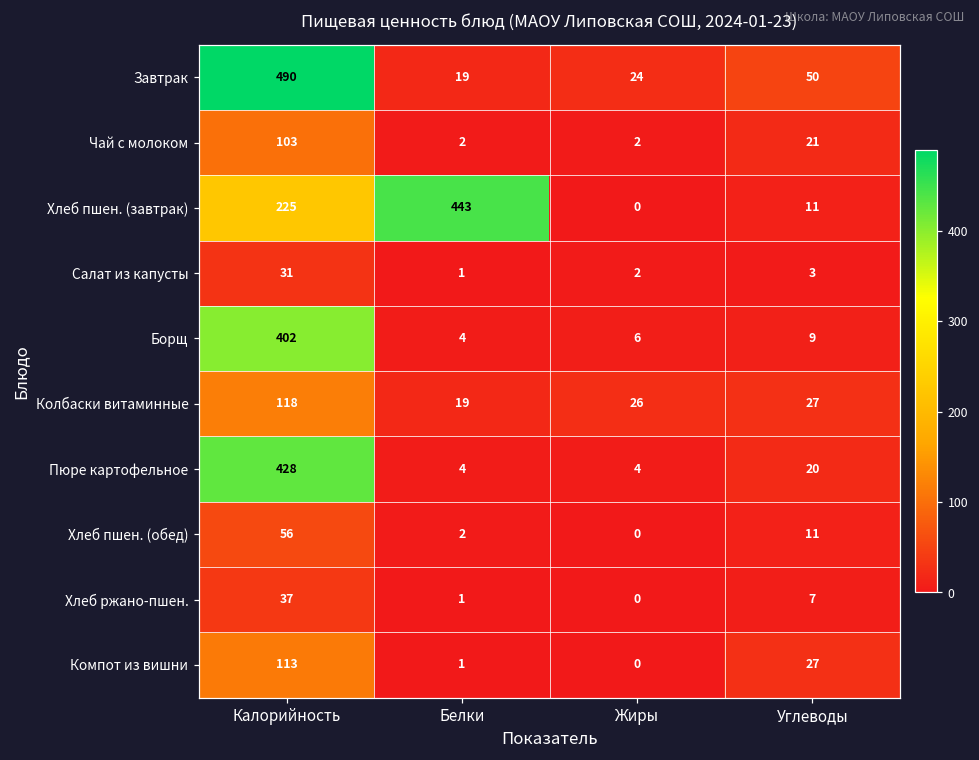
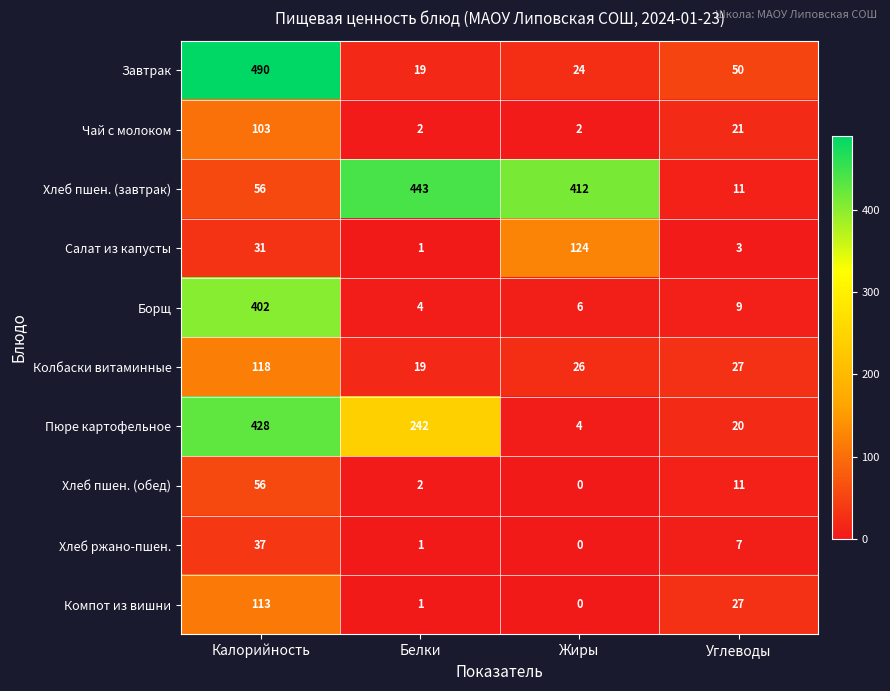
Хлеб пшен. (завтрак), Калорийность: 225 -> 56
Хлеб пшен. (завтрак), Жиры: 0 -> 412
Салат из капусты, Жиры: 2 -> 124
Пюре картофельное, Белки: 4 -> 242
